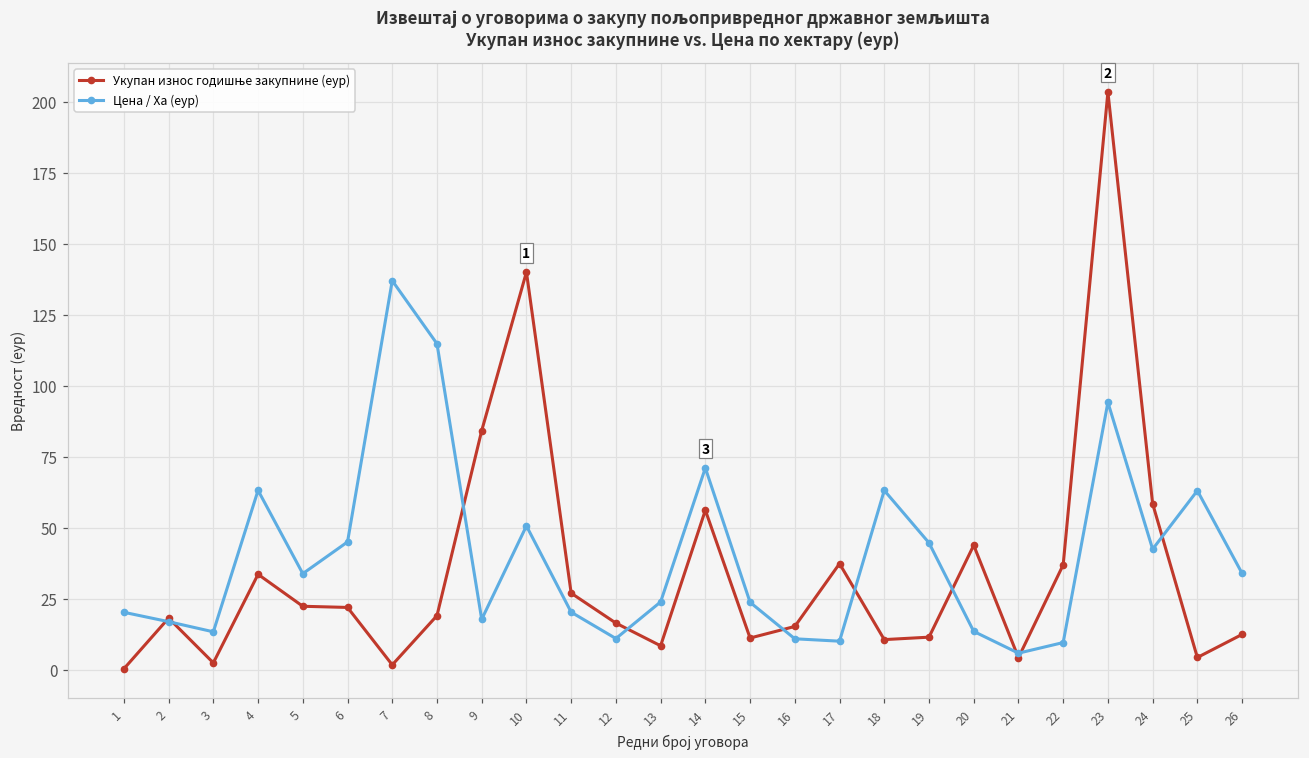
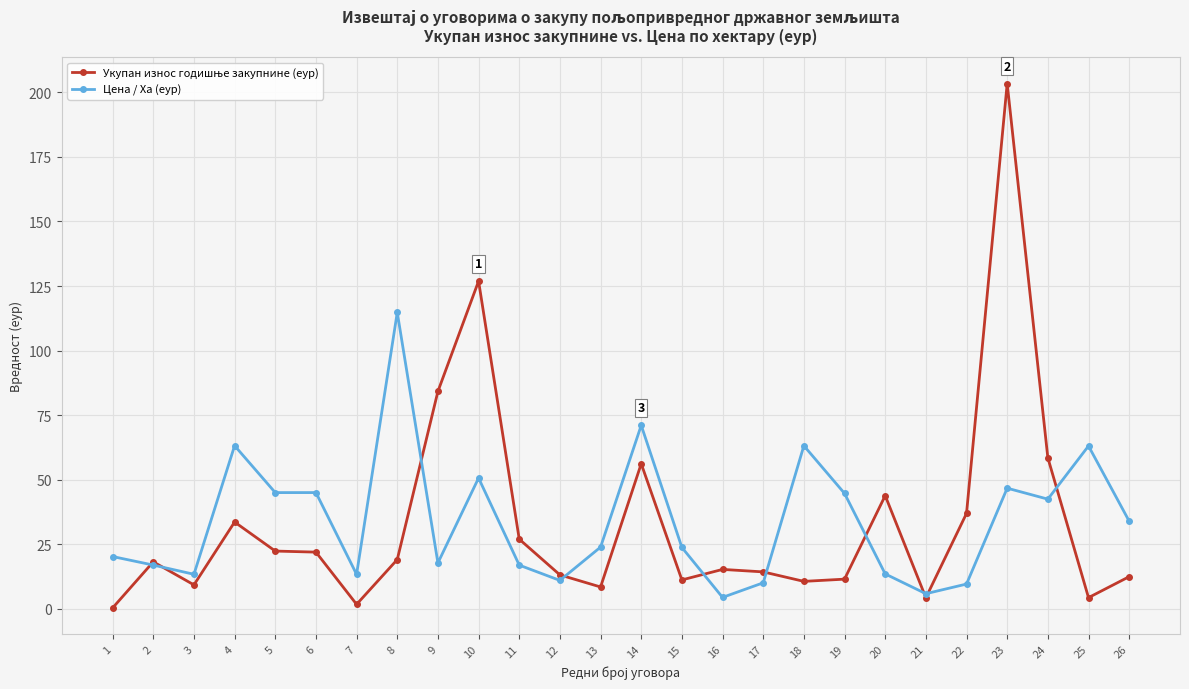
Укупан износ годишње закупнине (еур), 3: 3 -> 9
Цена / Ха (еур), 5: 34 -> 45
Цена / Ха (еур), 7: 137 -> 13
Укупан износ годишње закупнине (еур), 10: 140 -> 127
Цена / Ха (еур), 11: 20 -> 17
Укупан износ годишње закупнине (еур), 12: 17 -> 13
Цена / Ха (еур), 16: 11 -> 4
Укупан износ годишње закупнине (еур), 17: 37 -> 14
Цена / Ха (еур), 23: 94 -> 47
